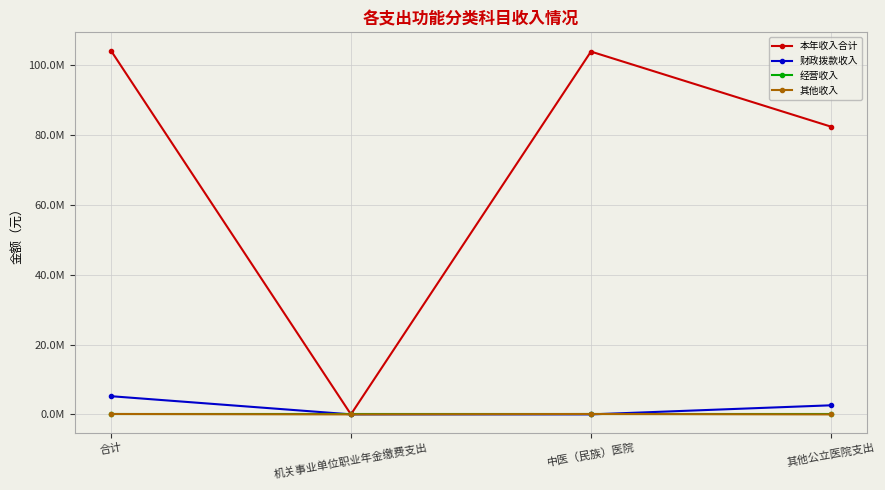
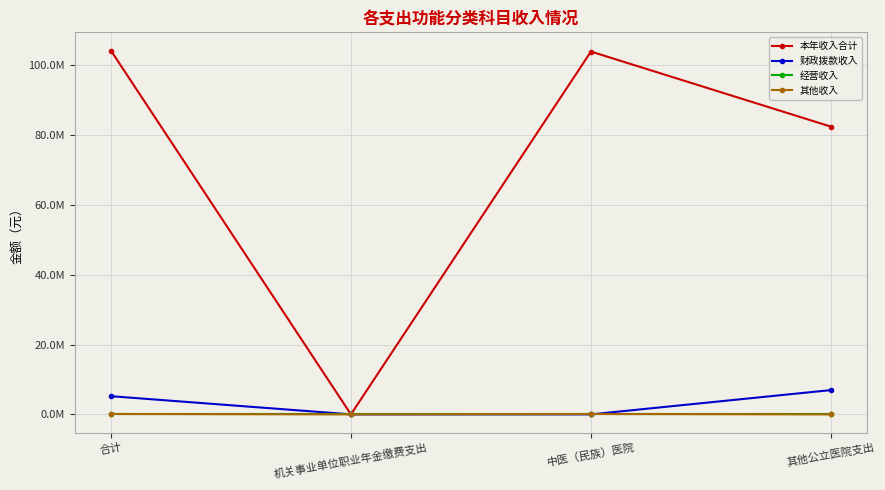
财政拨款收入, 其他公立医院支出: 3000000 -> 7000000
